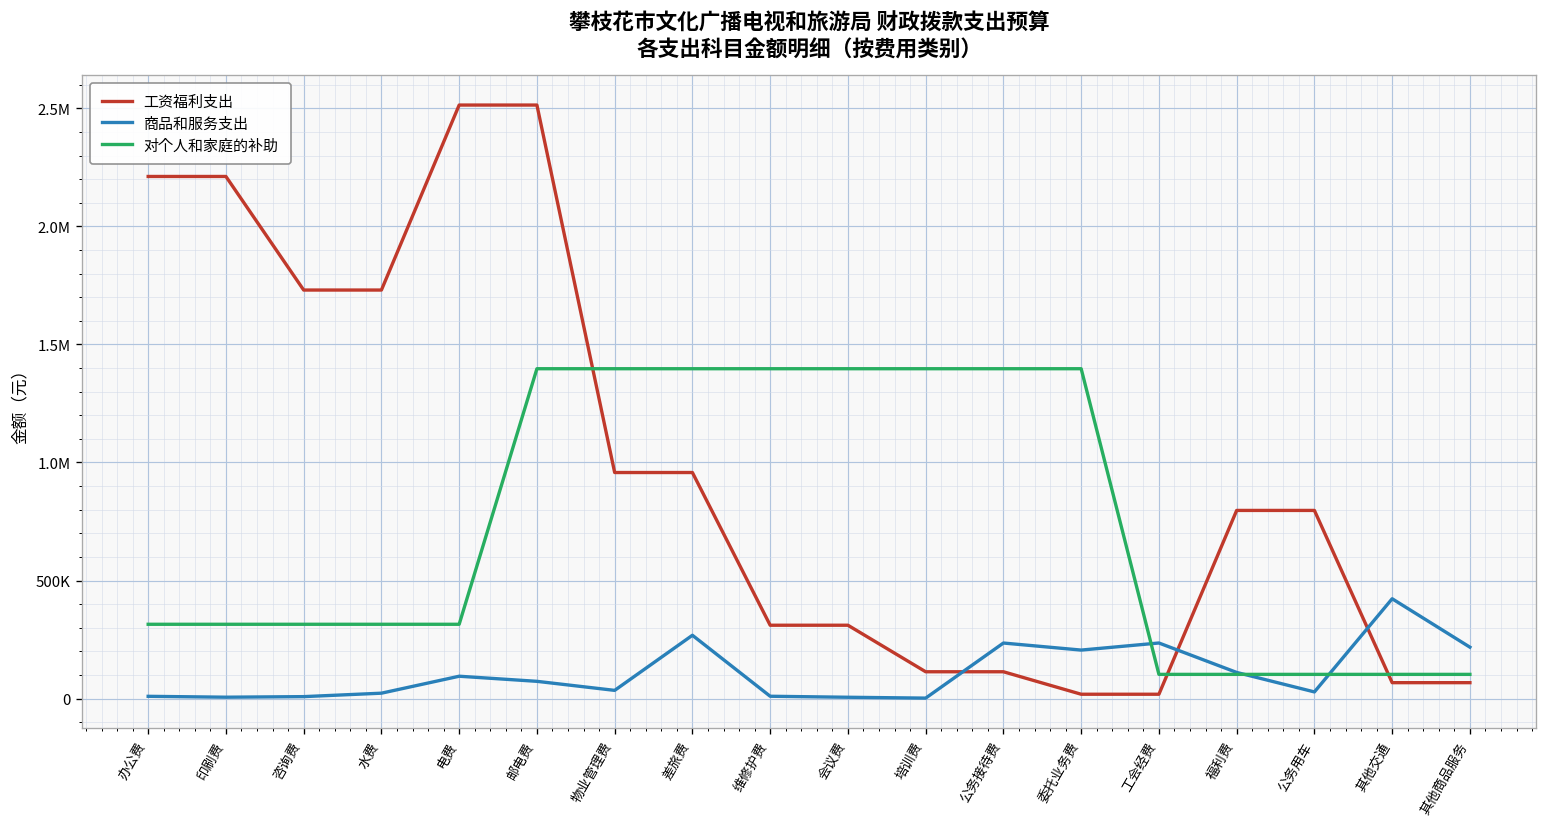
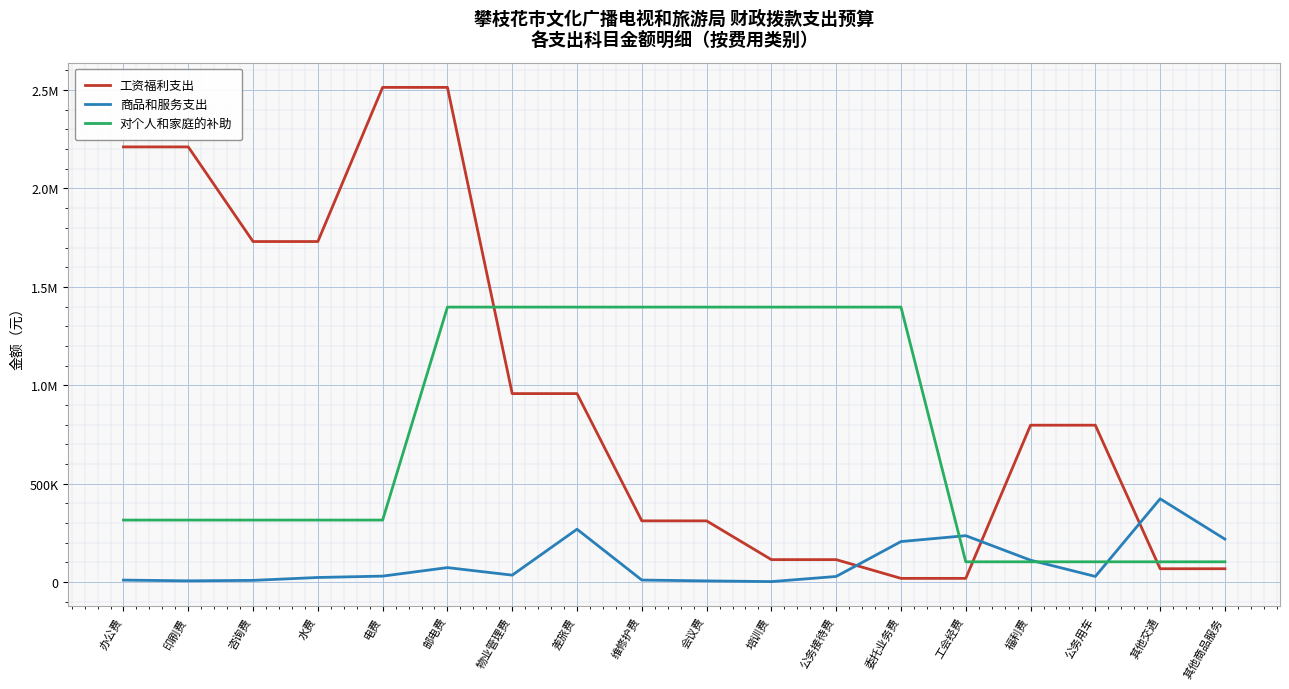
商品和服务支出, 电费: 90000 -> 30000
商品和服务支出, 公务接待费: 240000 -> 30000
